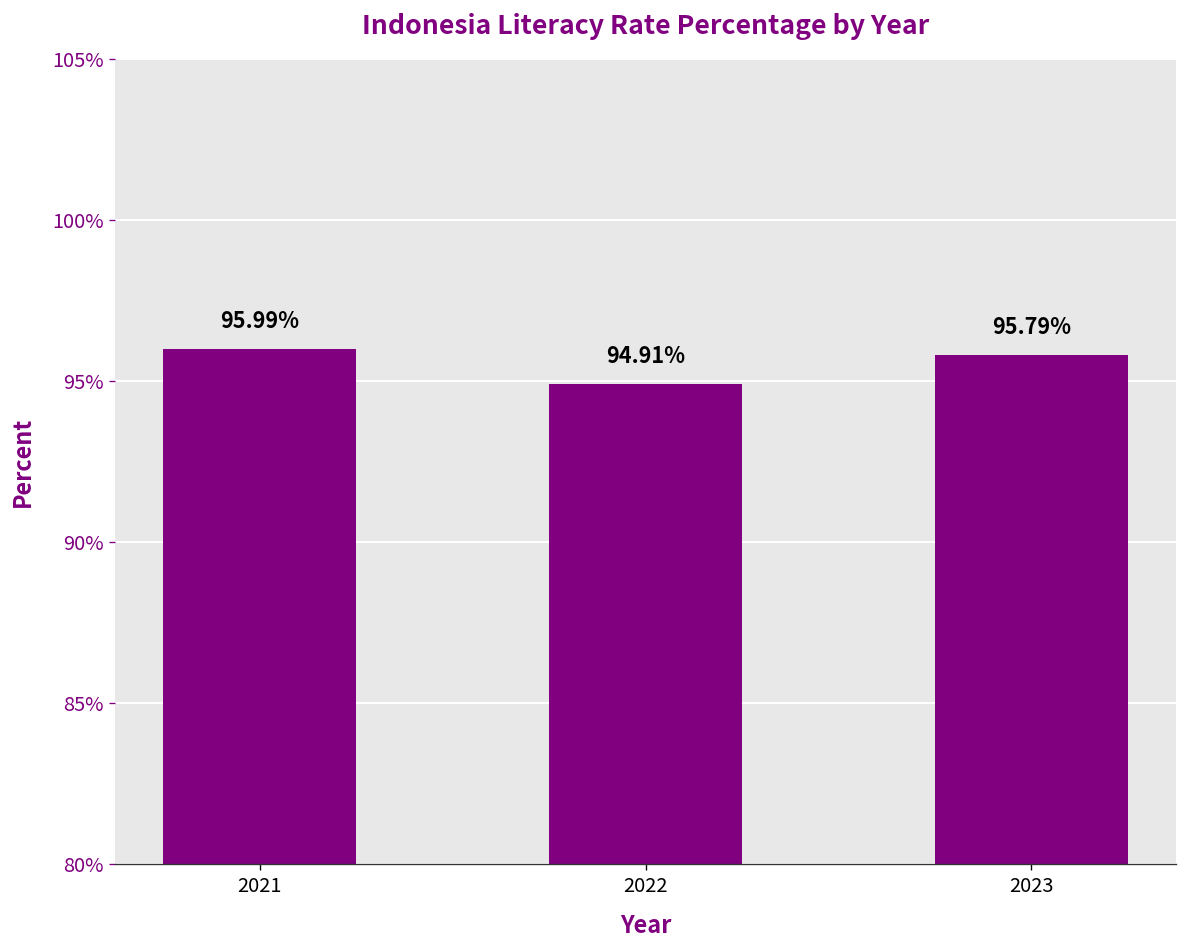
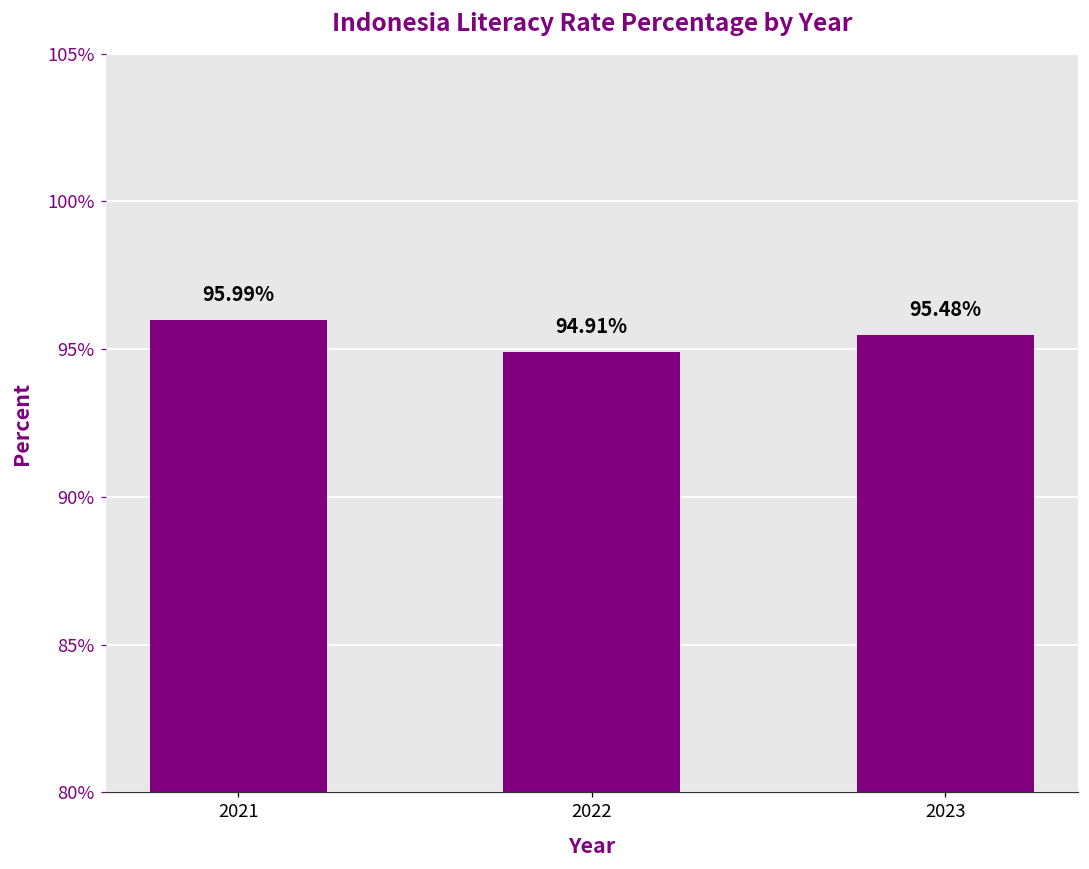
2023: 95.79% -> 95.48%
